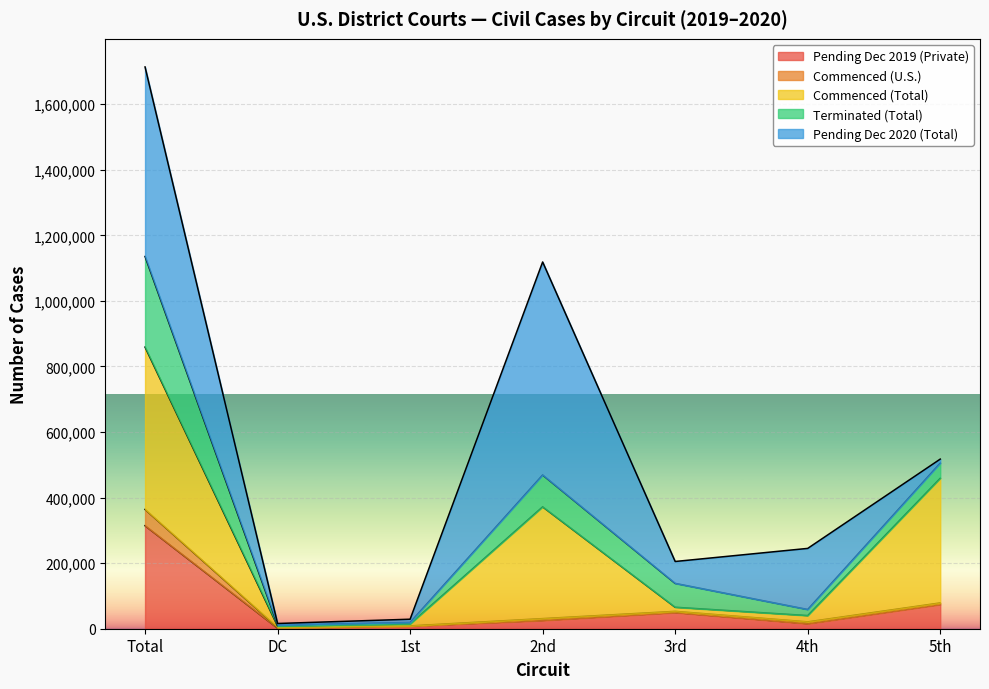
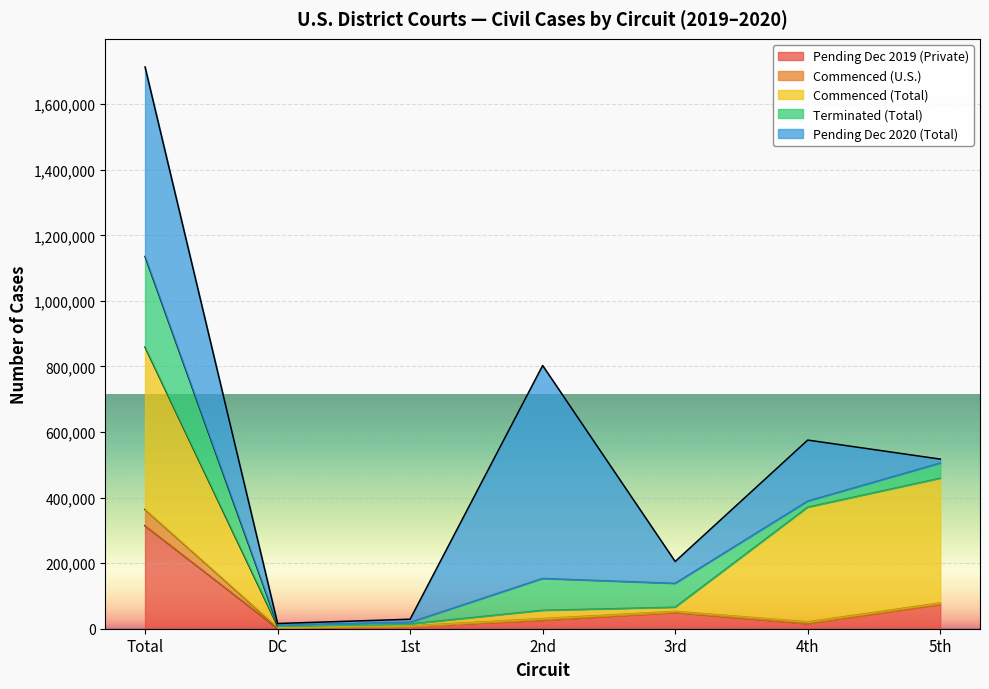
Commenced (Total), 2nd: 340,000 -> 30,000
Commenced (Total), 4th: 20,000 -> 350,000
